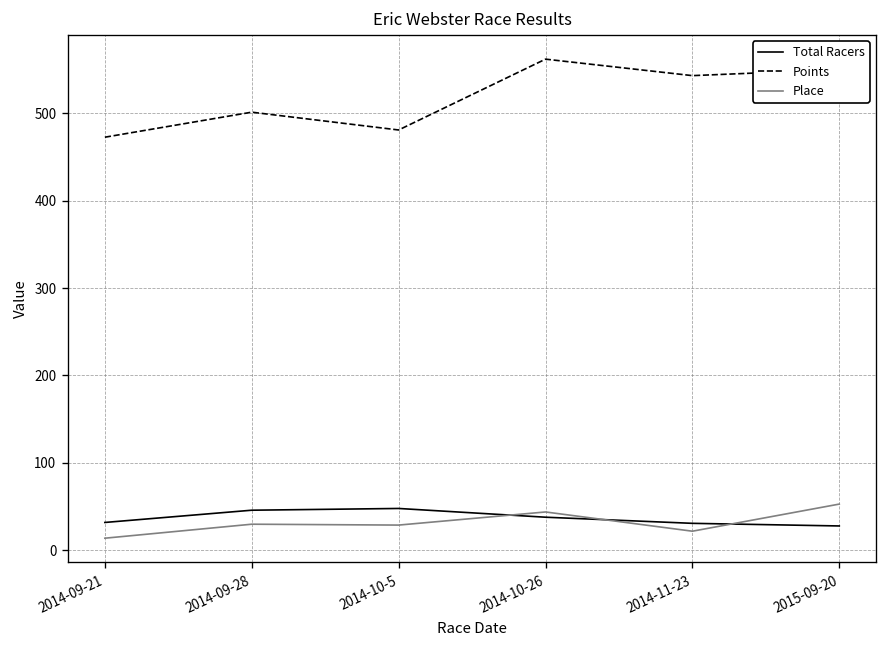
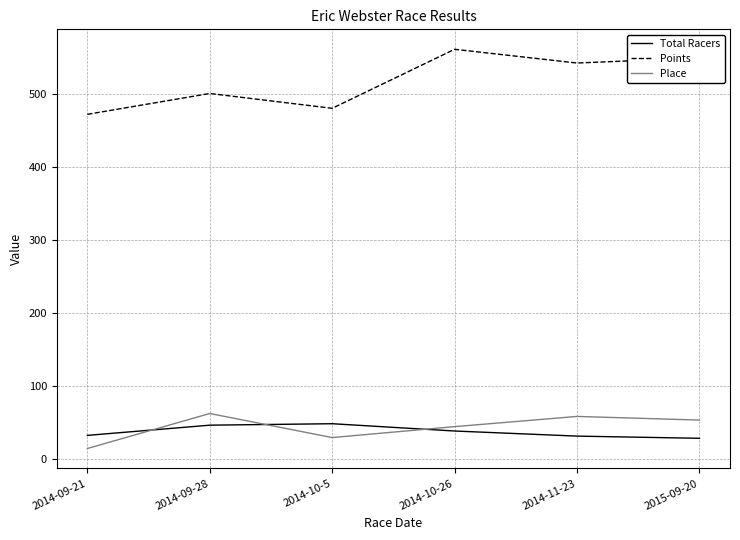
Place, 2014-09-28: 30 -> 60
Place, 2014-11-23: 20 -> 60
